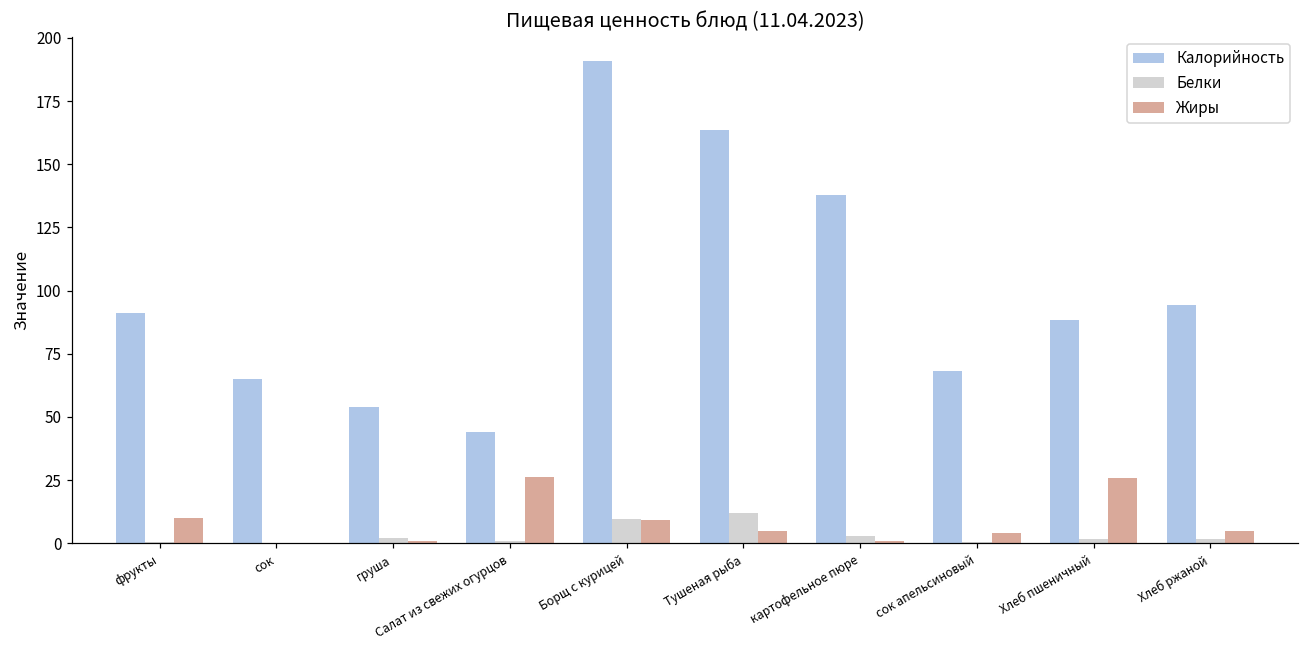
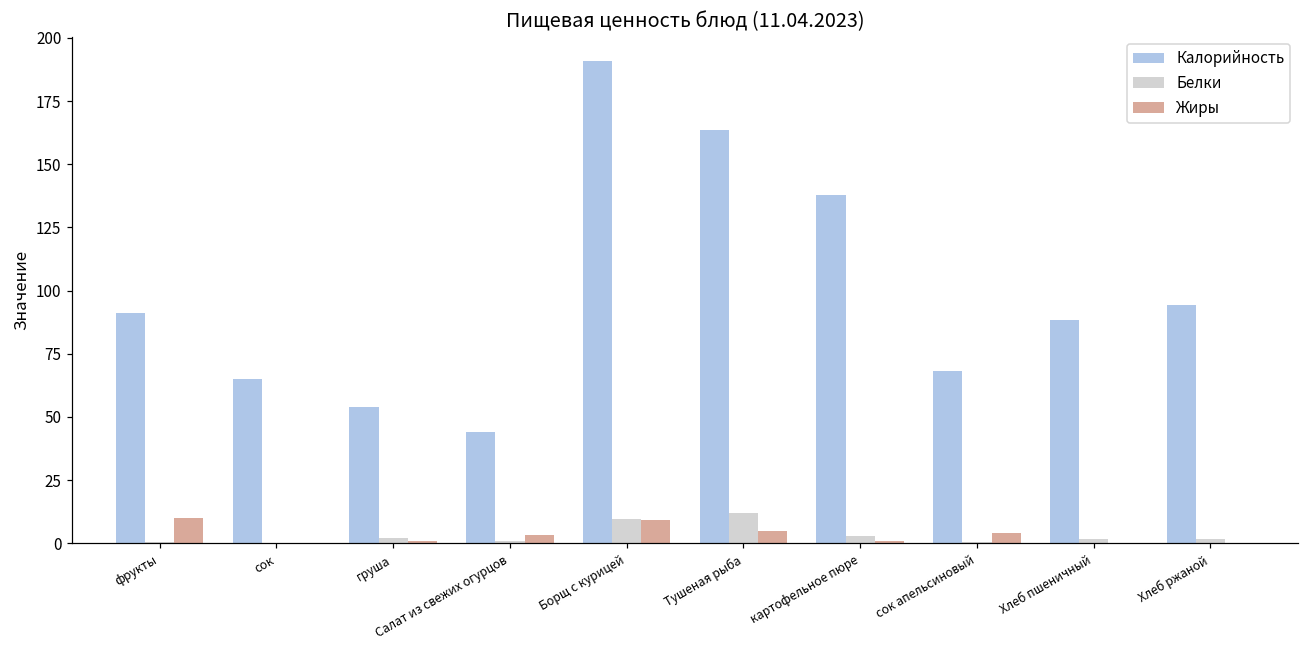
Жиры, Салат из свежих огурцов: 26 -> 3
Жиры, Хлеб пшеничный: 26 -> 0
Жиры, Хлеб ржаной: 5 -> 0
